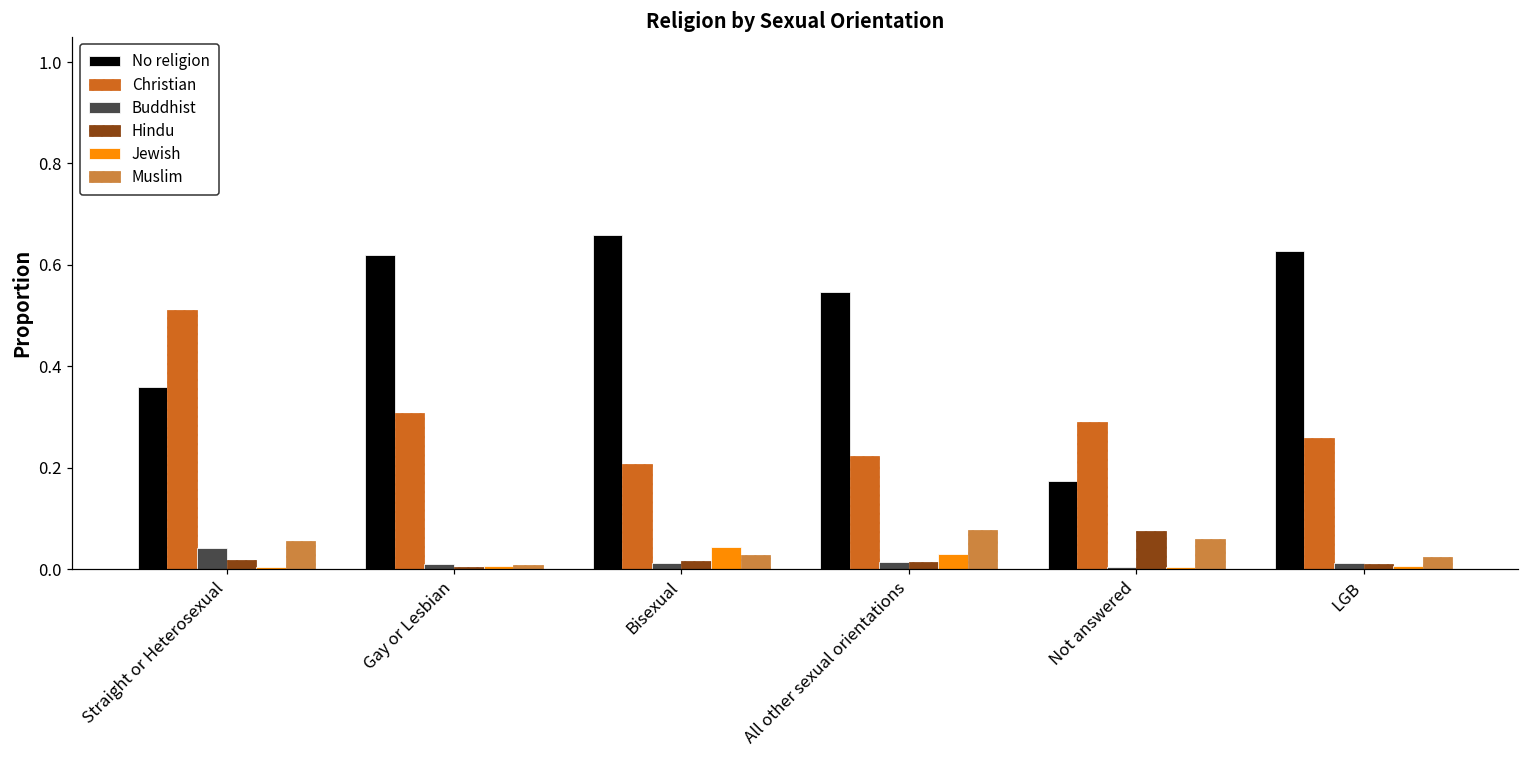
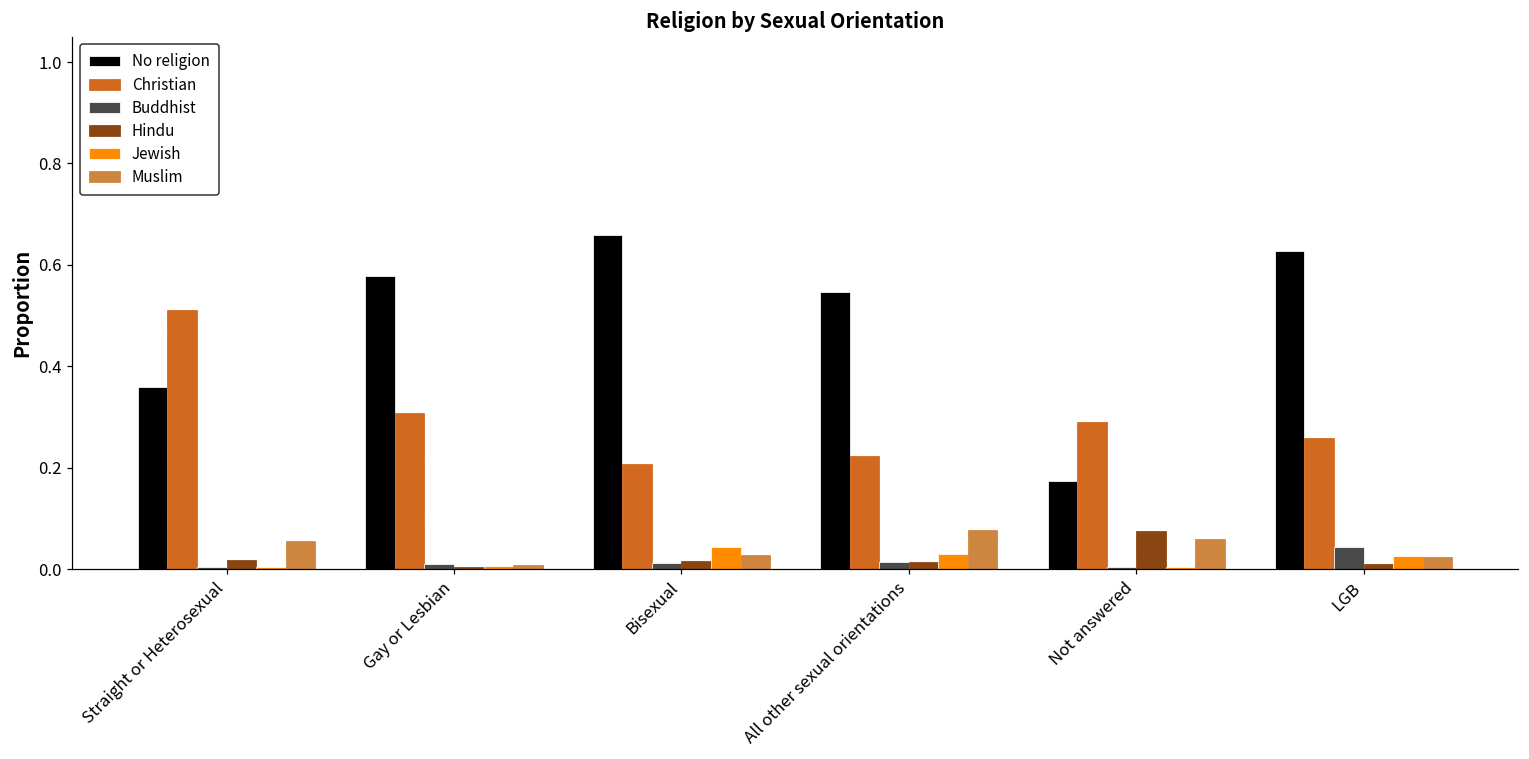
Buddhist, Straight or Heterosexual: 0.04 -> 0.00
No religion, Gay or Lesbian: 0.62 -> 0.58
Buddhist, LGB: 0.01 -> 0.04
Jewish, LGB: 0.01 -> 0.03
